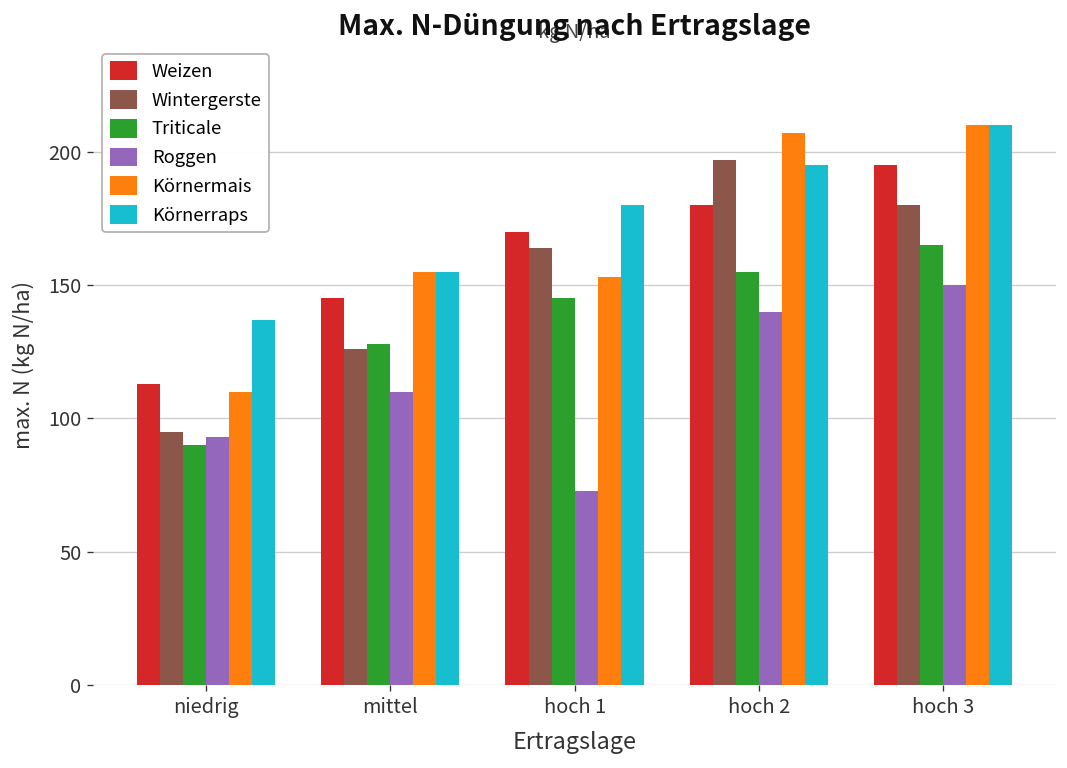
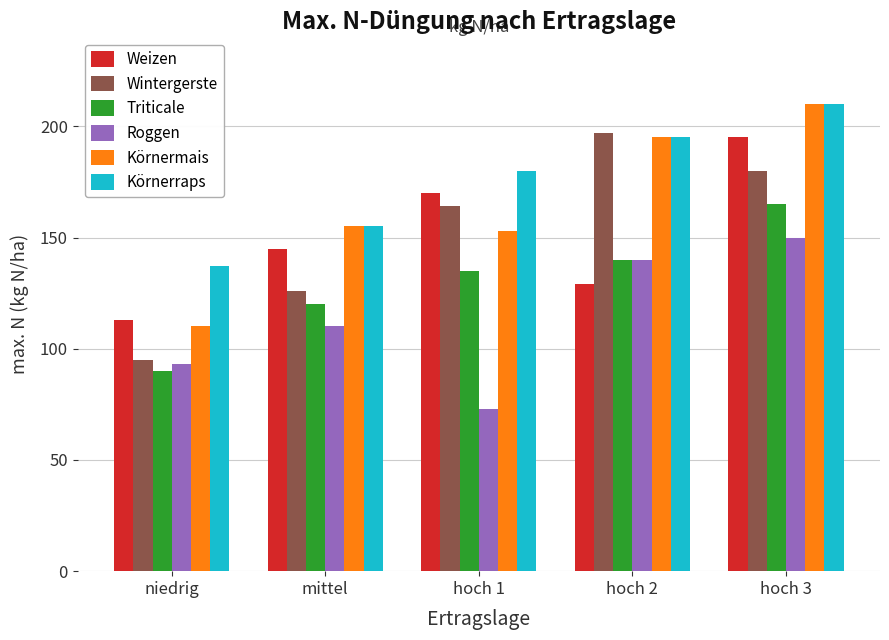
Triticale, mittel: 128 -> 120
Triticale, hoch 1: 145 -> 135
Weizen, hoch 2: 180 -> 129
Triticale, hoch 2: 155 -> 140
Körnermais, hoch 2: 207 -> 195
